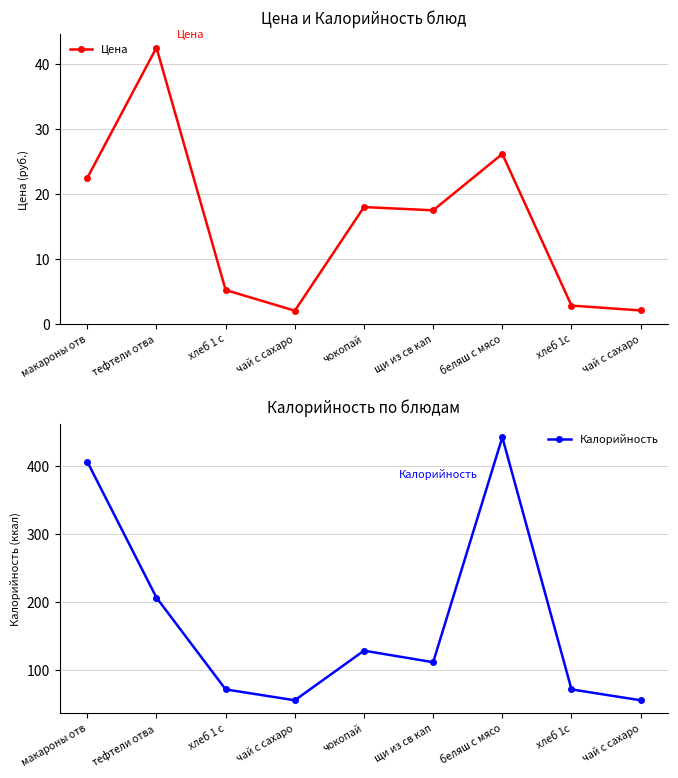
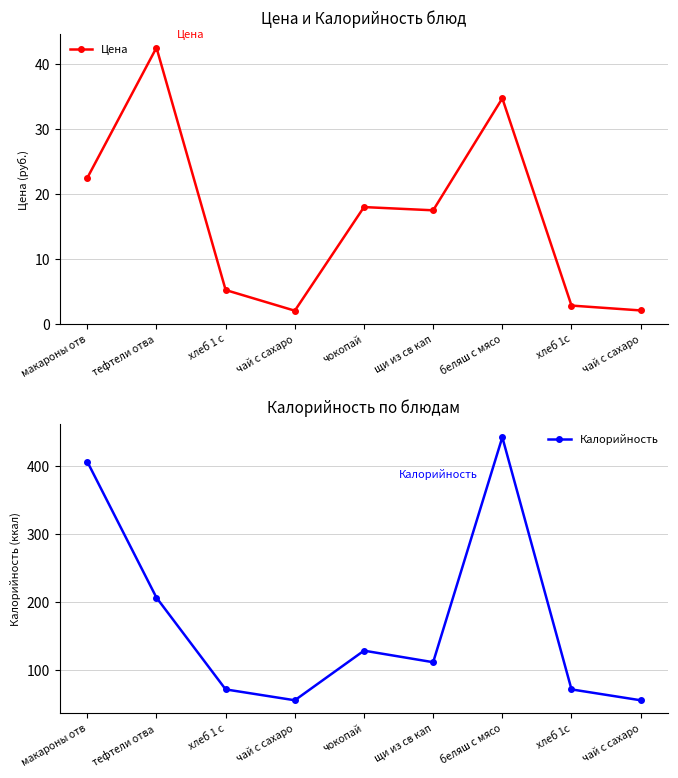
Цена и Калорийность блюд, беляш с мясо: 26 -> 35
